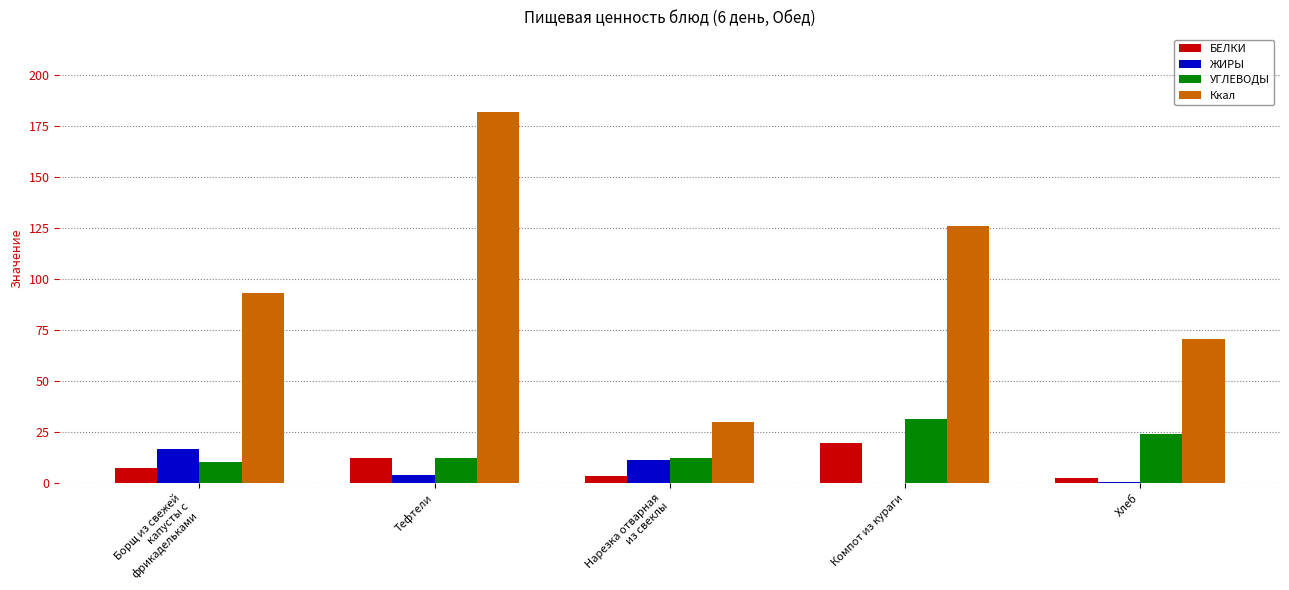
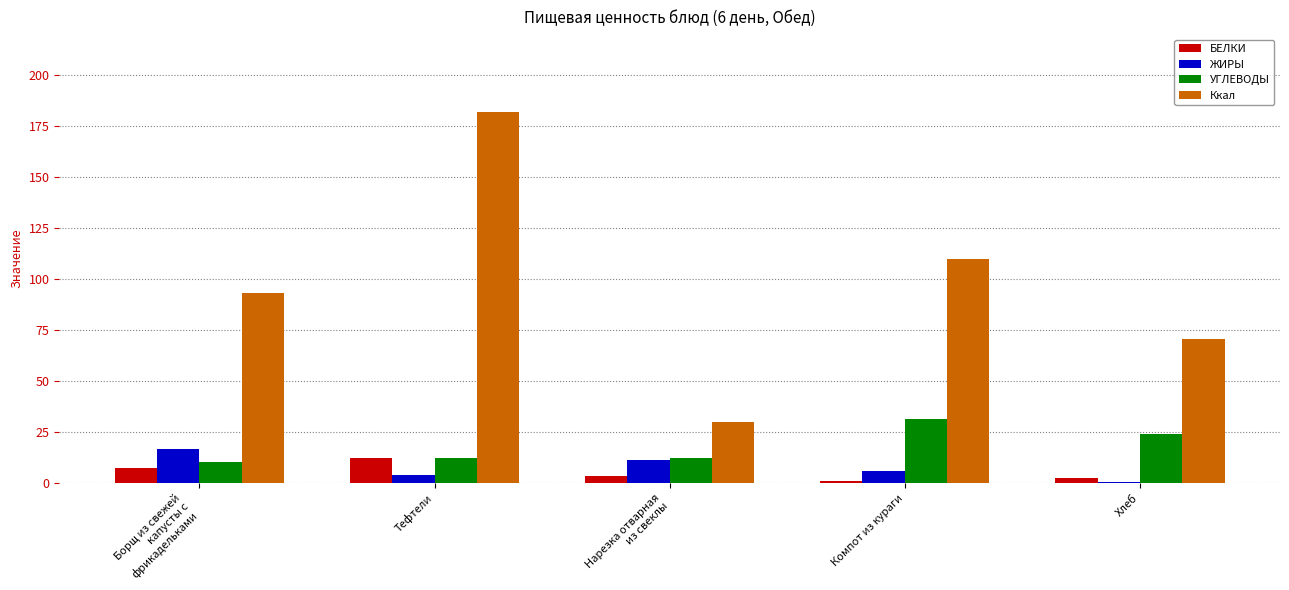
БЕЛКИ, Компот из кураги: 20 -> 1
ЖИРЫ, Компот из кураги: 0 -> 6
Ккал, Компот из кураги: 126 -> 110
